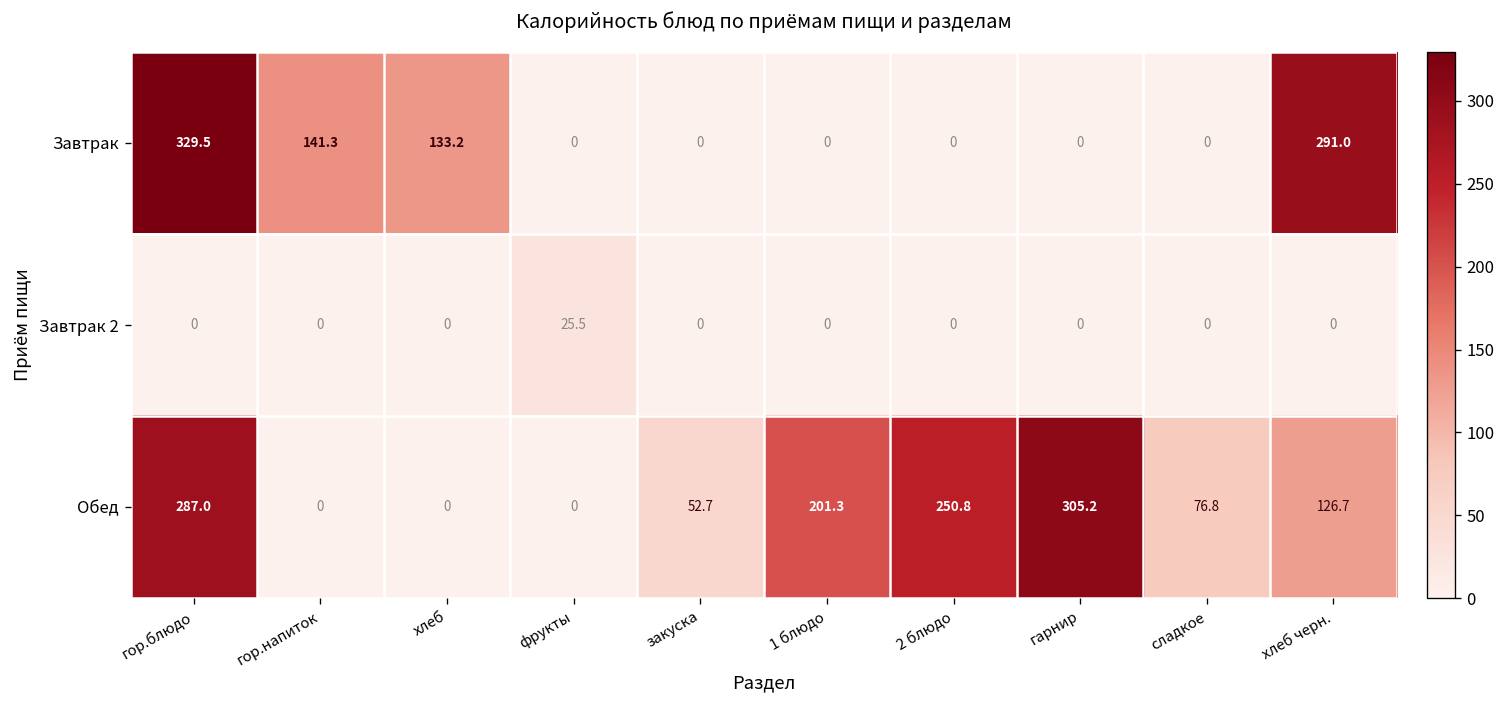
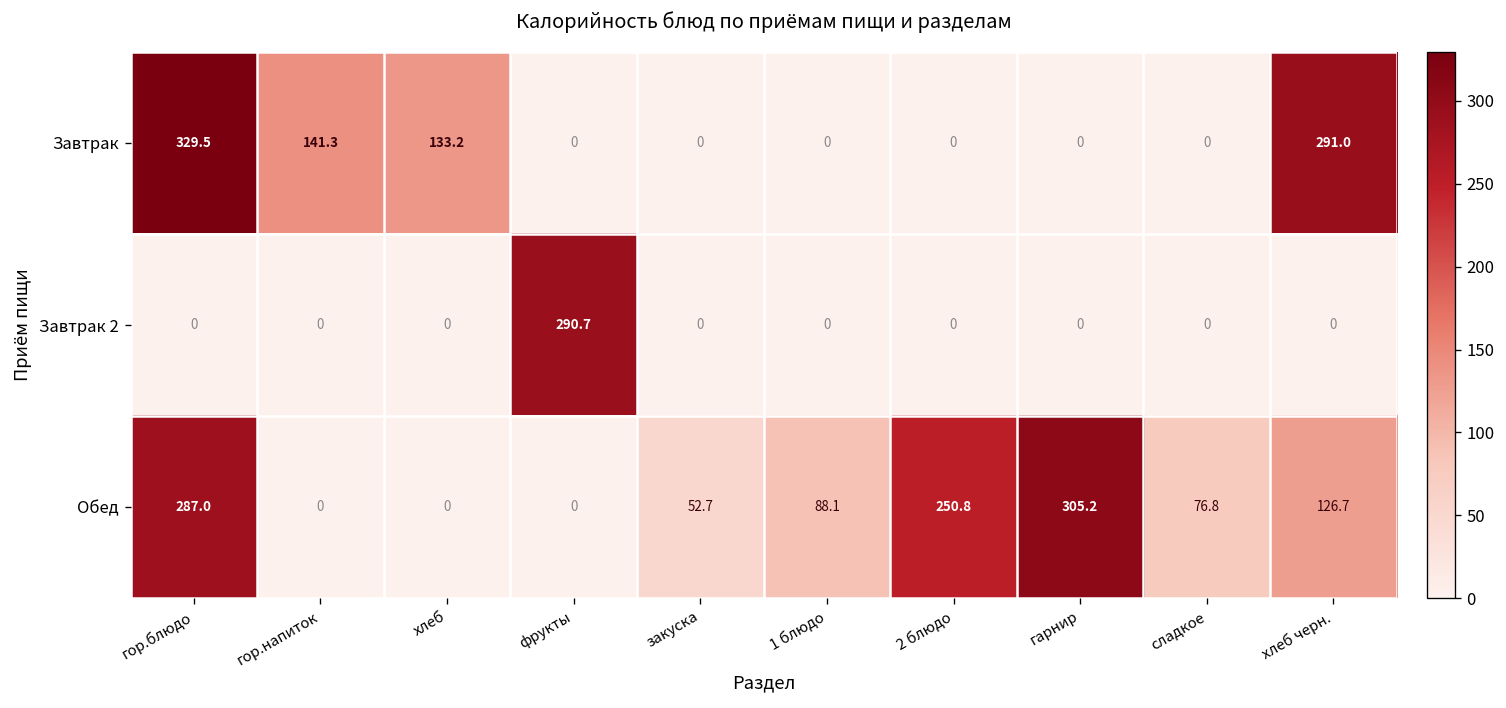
Завтрак 2, фрукты: 25.5 -> 290.7
Обед, 1 блюдо: 201.3 -> 88.1
